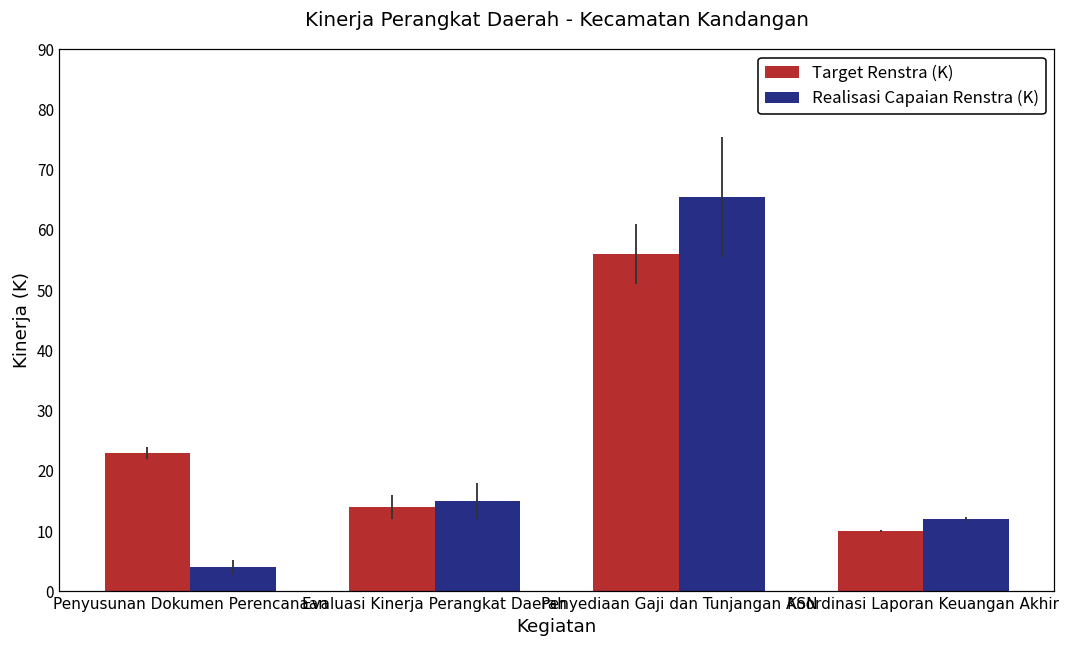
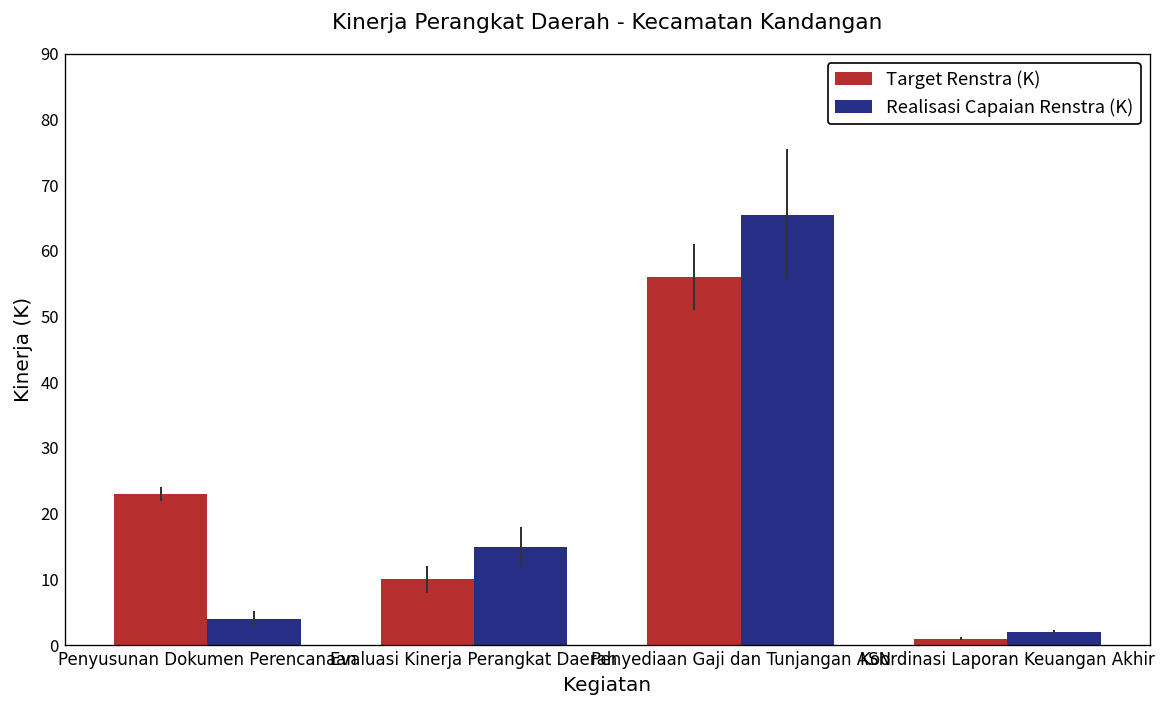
Target Renstra (K), Evaluasi Kinerja Perangkat Daerah: 14 -> 10
Target Renstra (K), Koordinasi Laporan Keuangan Akhir: 10 -> 1
Realisasi Capaian Renstra (K), Koordinasi Laporan Keuangan Akhir: 12 -> 2
